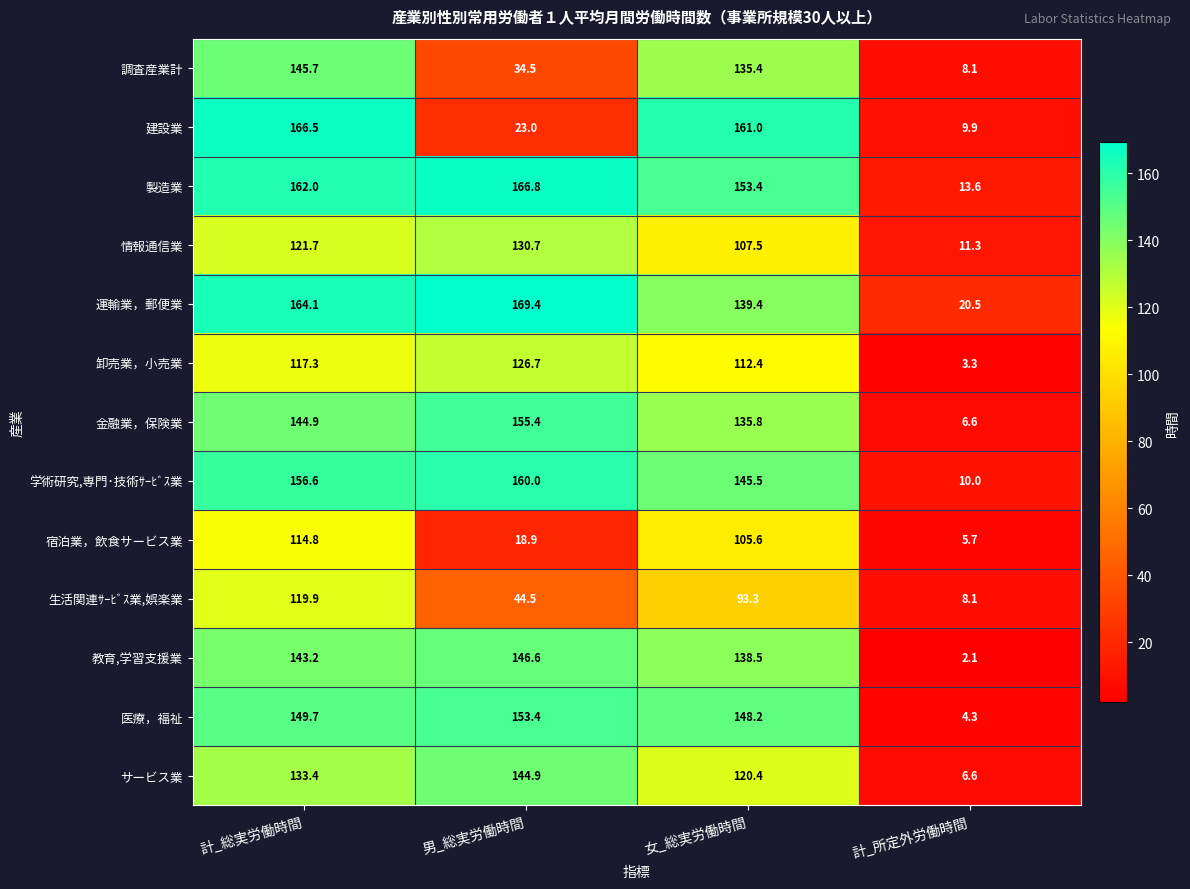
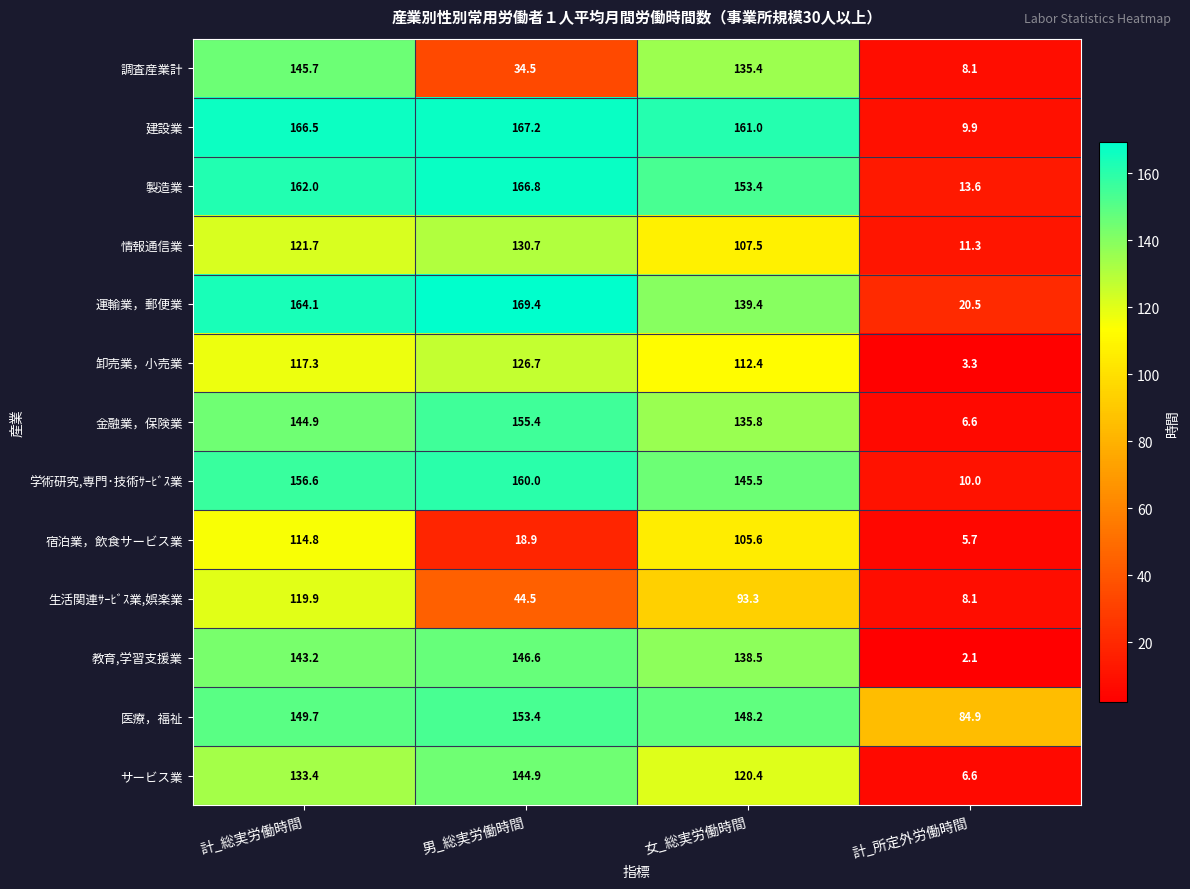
建設業, 男_総実労働時間: 23.0 -> 167.2
医療，福祉, 計_所定外労働時間: 4.3 -> 84.9
